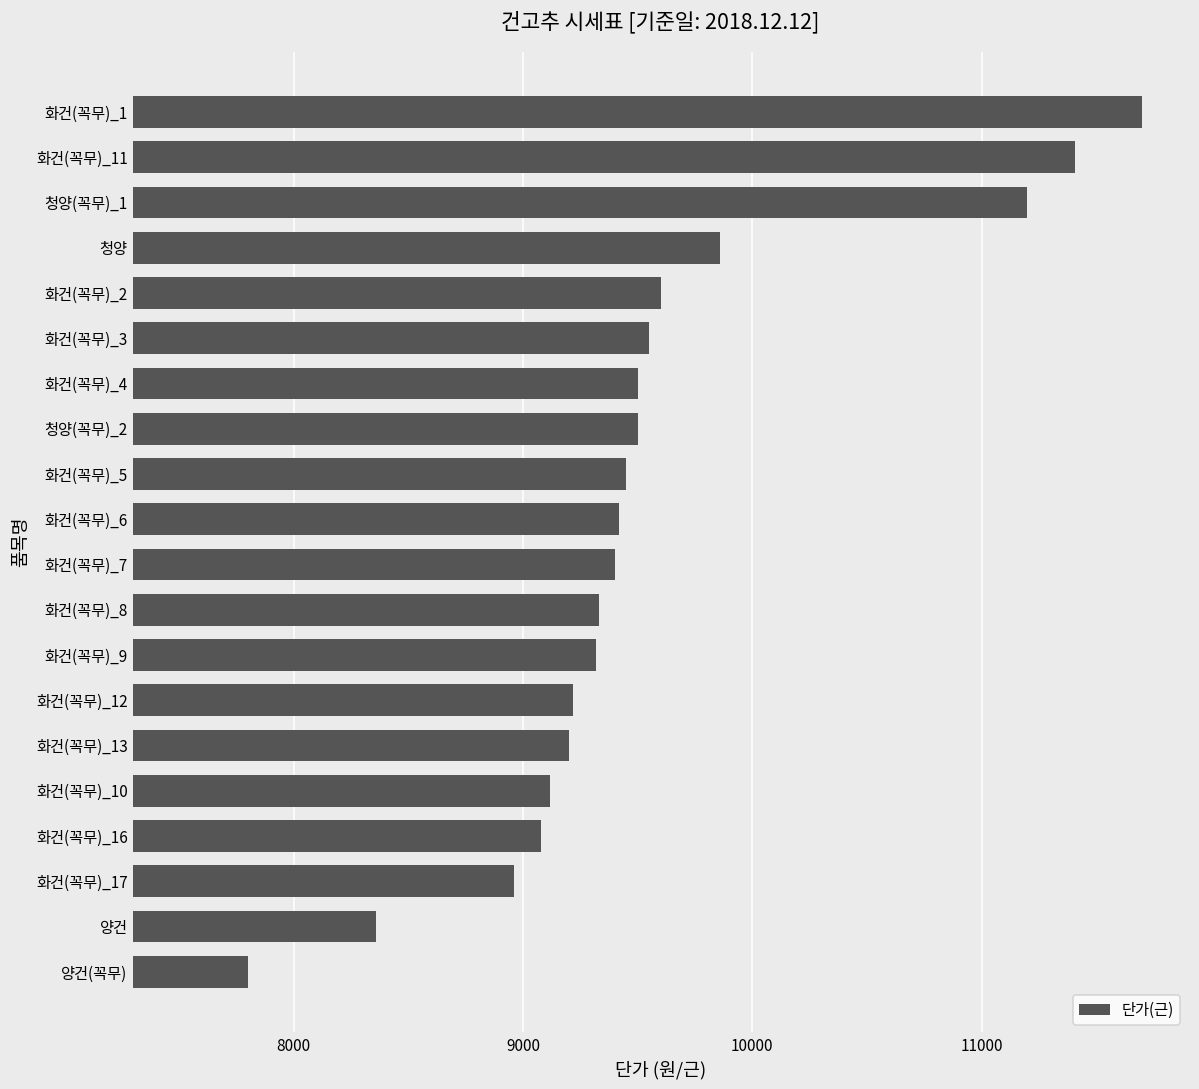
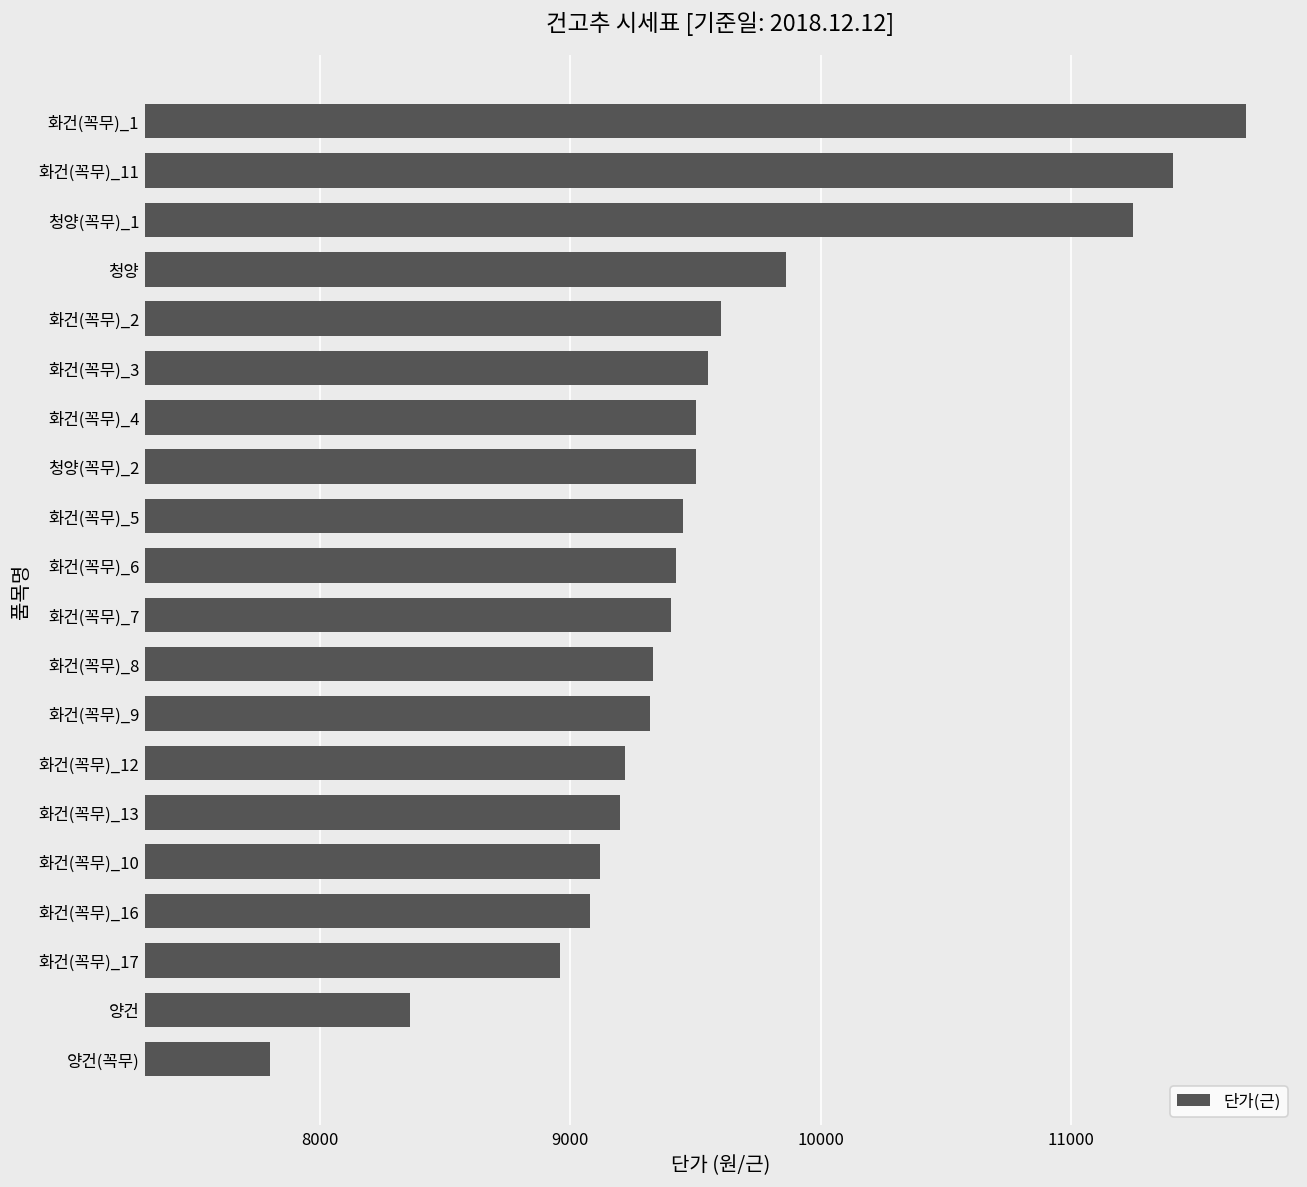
청양(꼭무)_1: 11200 -> 11250
